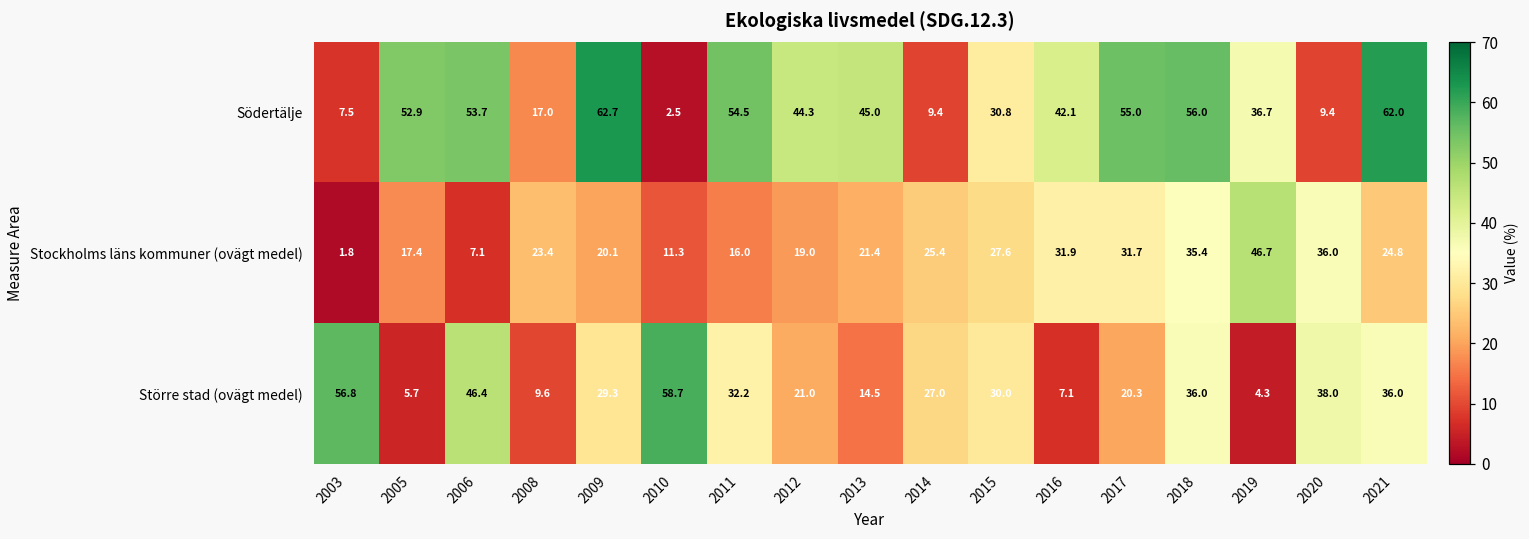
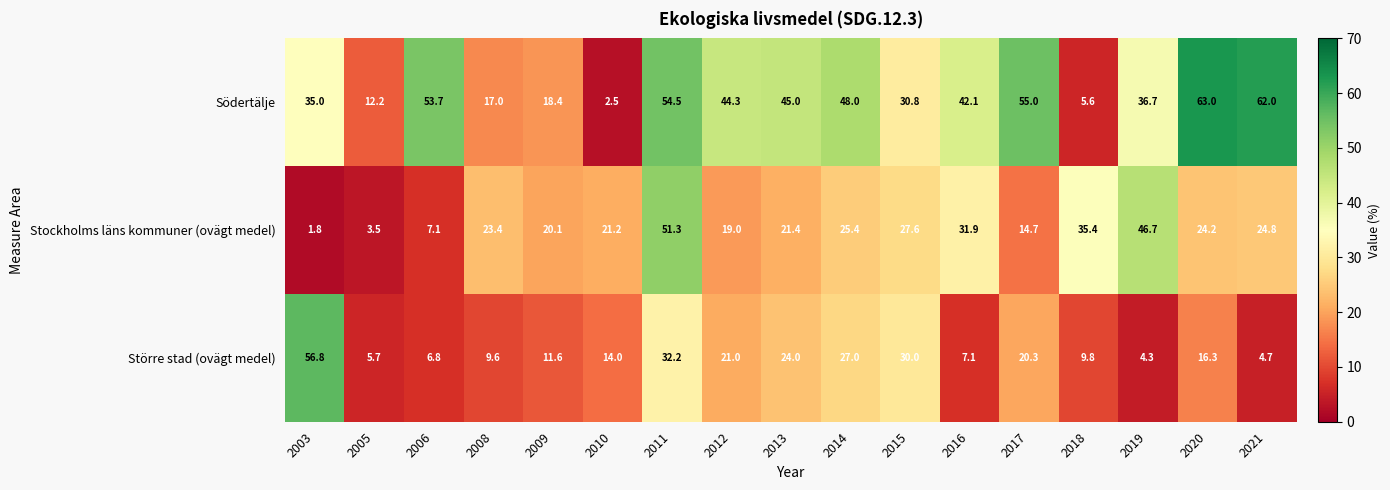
Södertälje, 2003: 7.5 -> 35.0
Södertälje, 2005: 52.9 -> 12.2
Södertälje, 2009: 62.7 -> 18.4
Södertälje, 2014: 9.4 -> 48.0
Södertälje, 2018: 56.0 -> 5.6
Södertälje, 2020: 9.4 -> 63.0
Stockholms läns kommuner (ovägt medel), 2005: 17.4 -> 3.5
Stockholms läns kommuner (ovägt medel), 2010: 11.3 -> 21.2
Stockholms läns kommuner (ovägt medel), 2011: 16.0 -> 51.3
Stockholms läns kommuner (ovägt medel), 2017: 31.7 -> 14.7
Stockholms läns kommuner (ovägt medel), 2020: 36.0 -> 24.2
Större stad (ovägt medel), 2006: 46.4 -> 6.8
Större stad (ovägt medel), 2009: 29.3 -> 11.6
Större stad (ovägt medel), 2010: 58.7 -> 14.0
Större stad (ovägt medel), 2013: 14.5 -> 24.0
Större stad (ovägt medel), 2018: 36.0 -> 9.8
Större stad (ovägt medel), 2020: 38.0 -> 16.3
Större stad (ovägt medel), 2021: 36.0 -> 4.7
